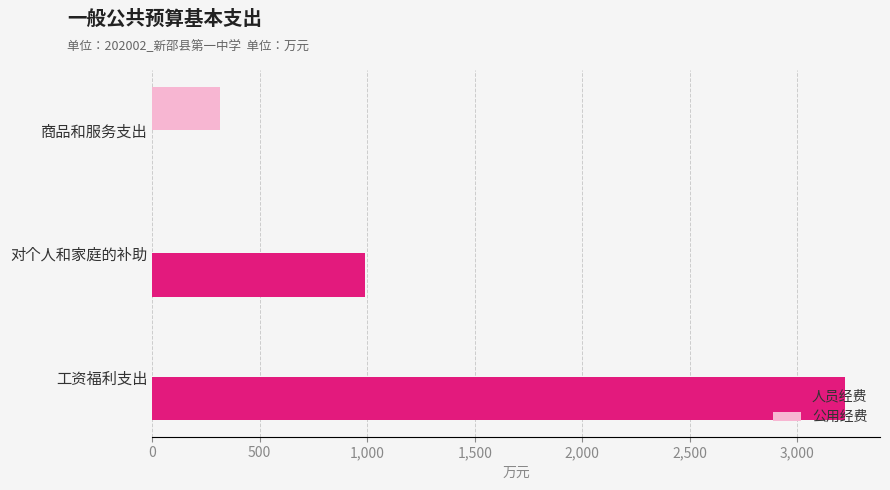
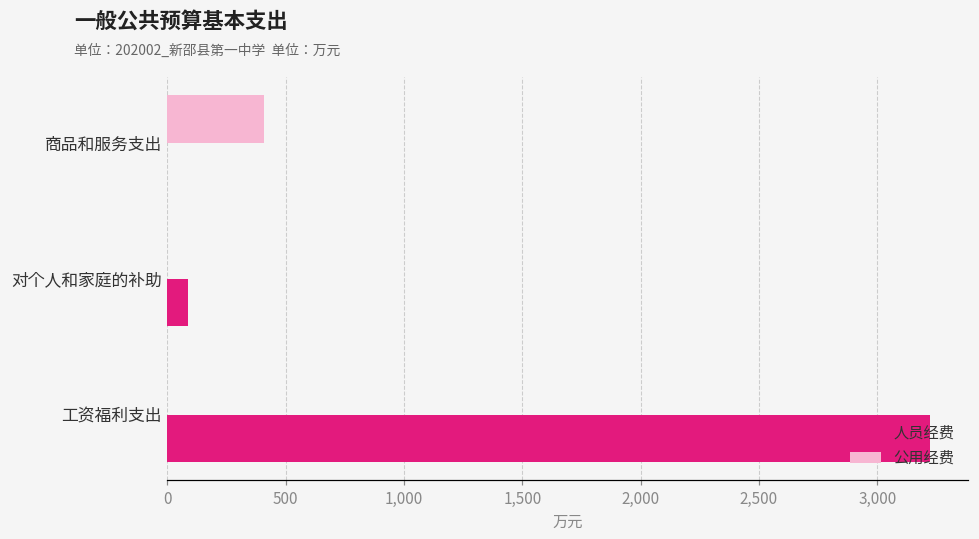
公用经费, 商品和服务支出: 310 -> 410
人员经费, 对个人和家庭的补助: 990 -> 90
